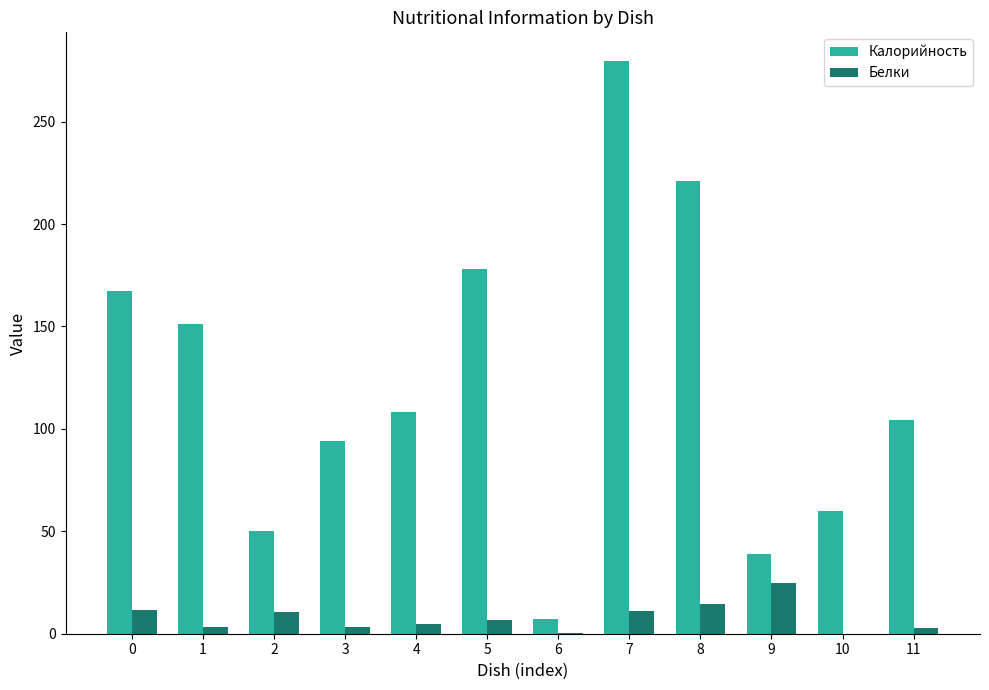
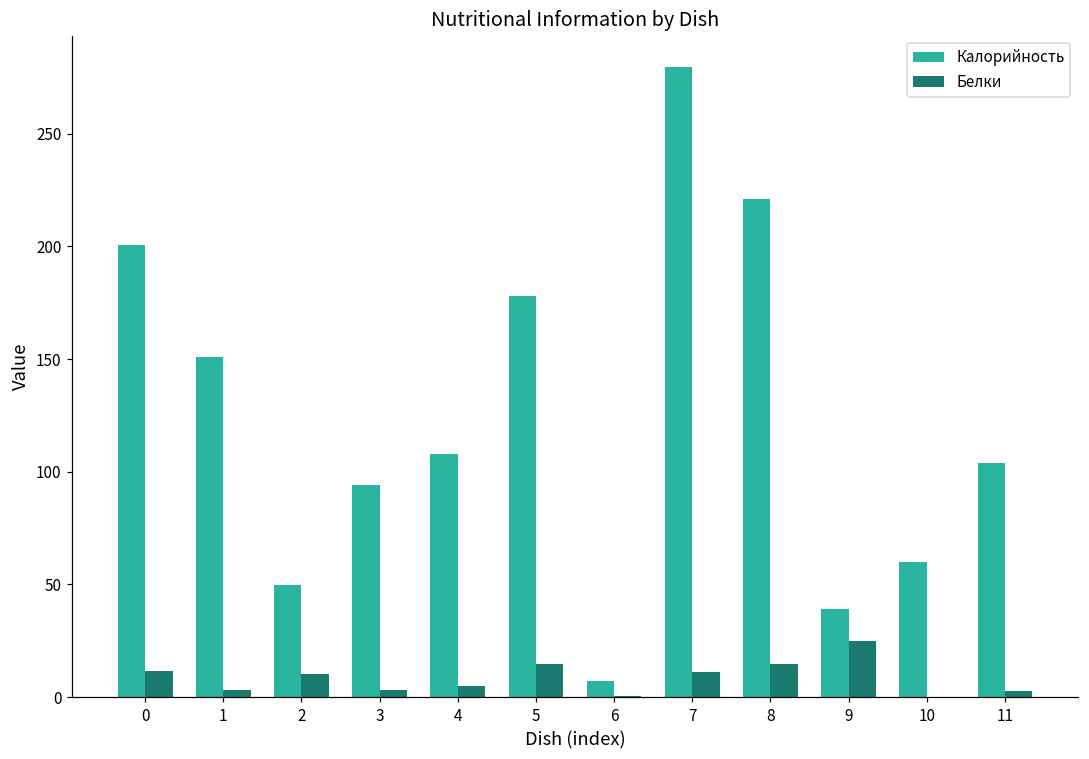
Калорийность, 0: 167 -> 200
Белки, 5: 7 -> 15
